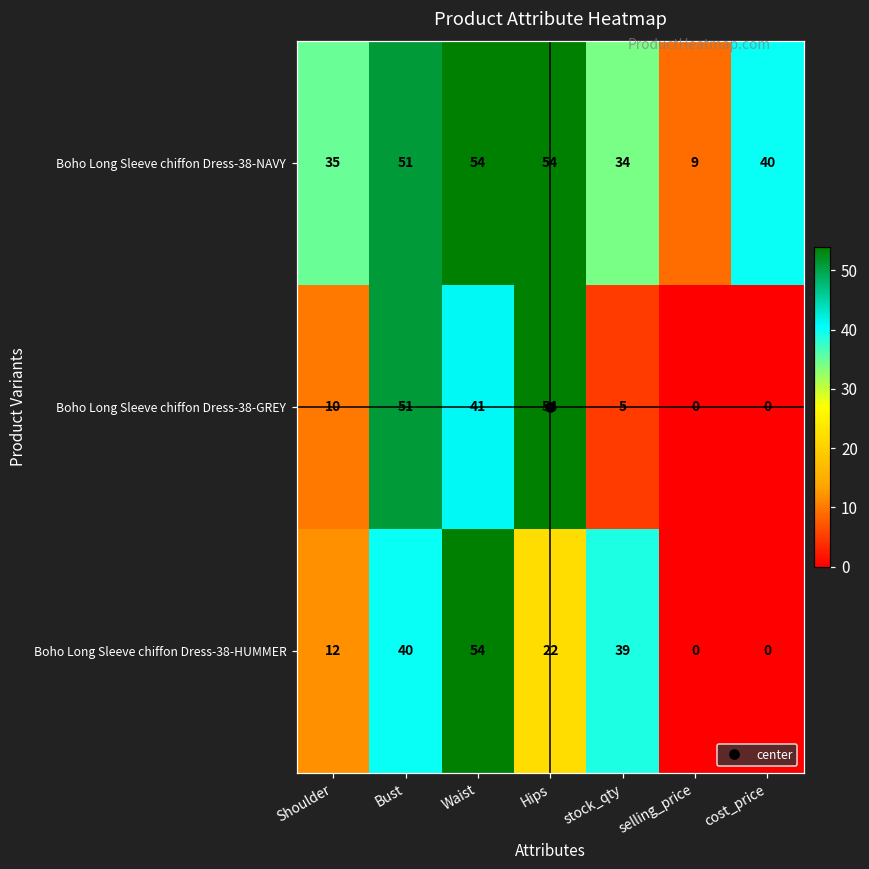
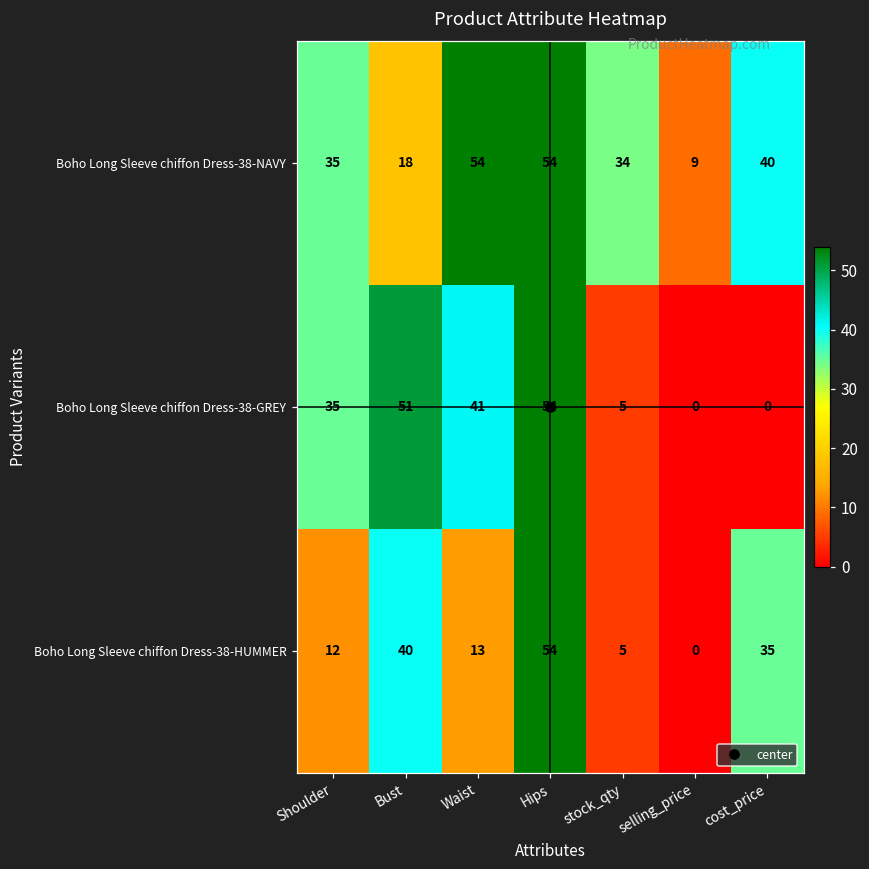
Boho Long Sleeve chiffon Dress-38-NAVY, Bust: 51 -> 18
Boho Long Sleeve chiffon Dress-38-GREY, Shoulder: 10 -> 35
Boho Long Sleeve chiffon Dress-38-HUMMER, Waist: 54 -> 13
Boho Long Sleeve chiffon Dress-38-HUMMER, Hips: 22 -> 54
Boho Long Sleeve chiffon Dress-38-HUMMER, stock_qty: 39 -> 5
Boho Long Sleeve chiffon Dress-38-HUMMER, cost_price: 0 -> 35
